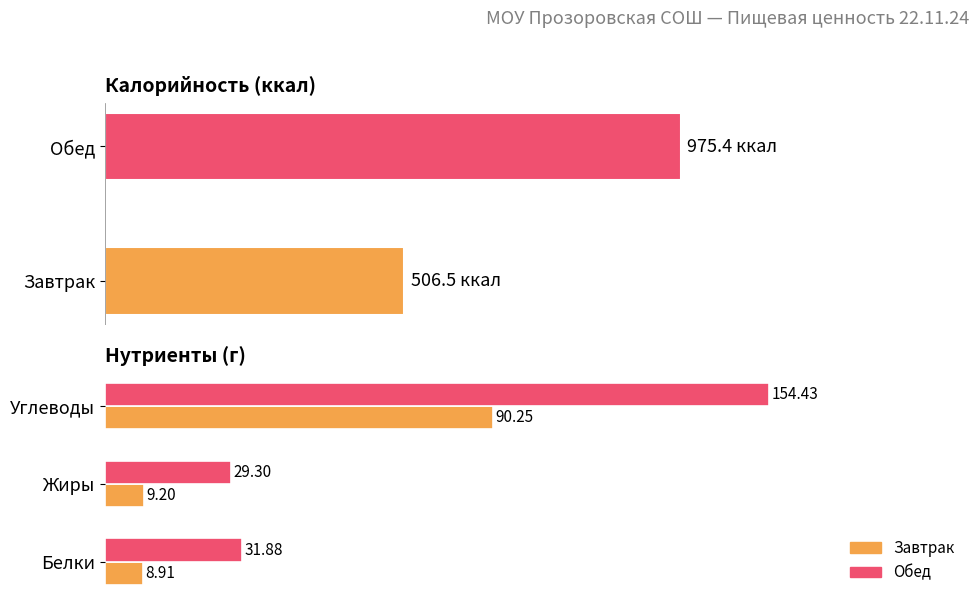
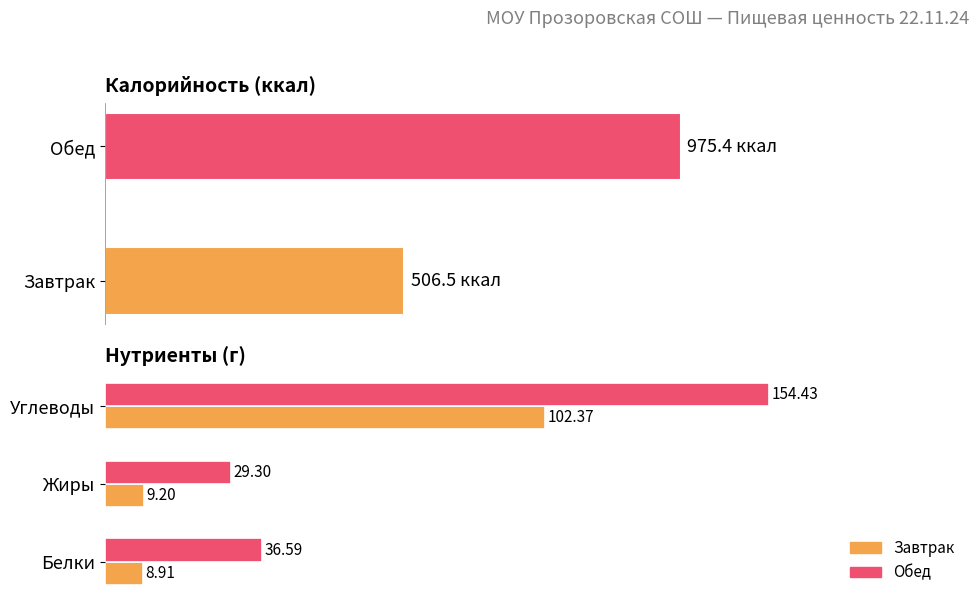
Нутриенты (г), Завтрак, Углеводы: 90.25 -> 102.37
Нутриенты (г), Обед, Белки: 31.88 -> 36.59
